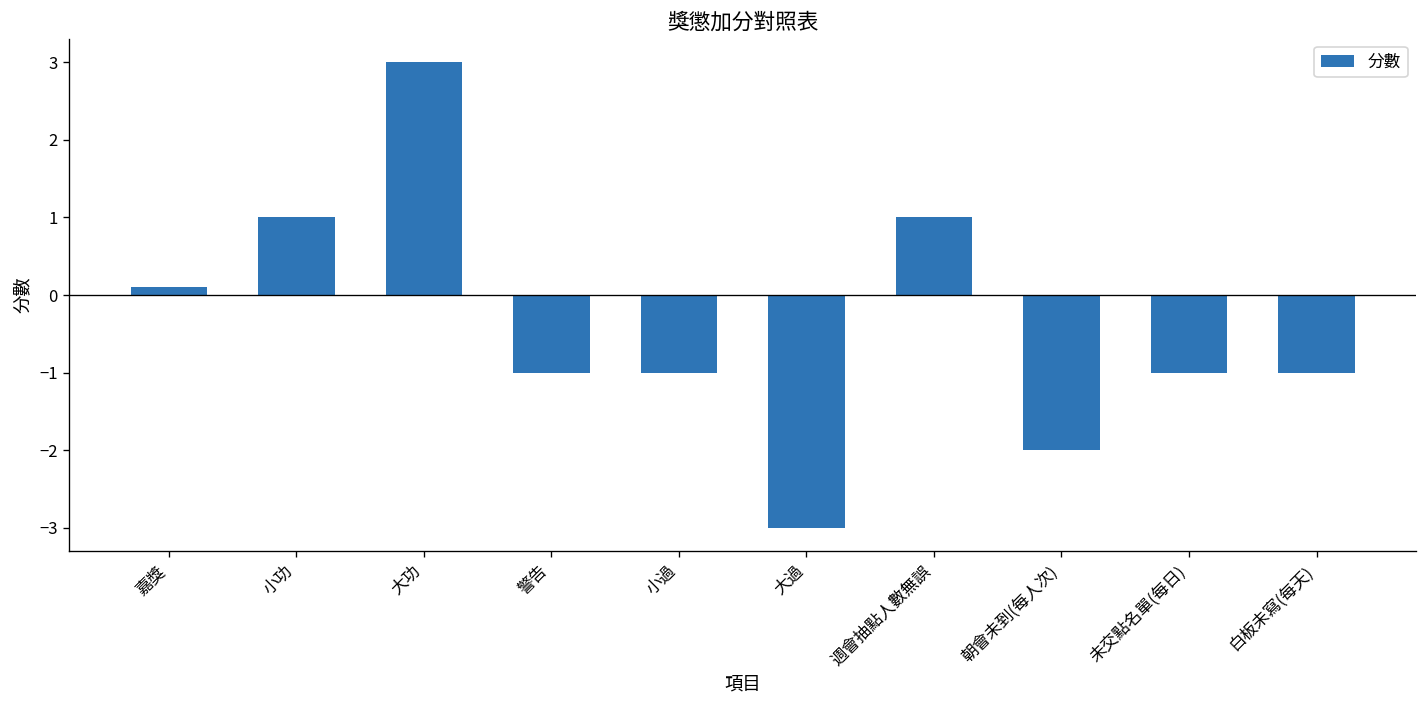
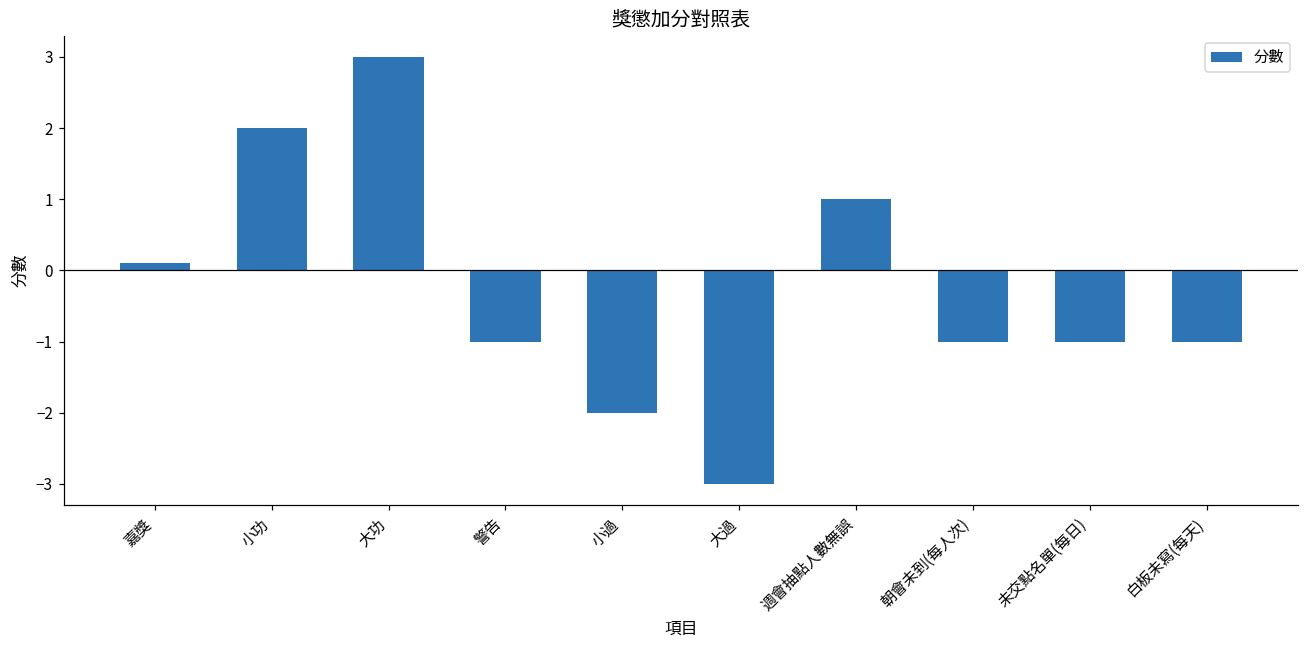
小功: 1 -> 2
小過: -1 -> -2
朝會未到(每人次): -2 -> -1
